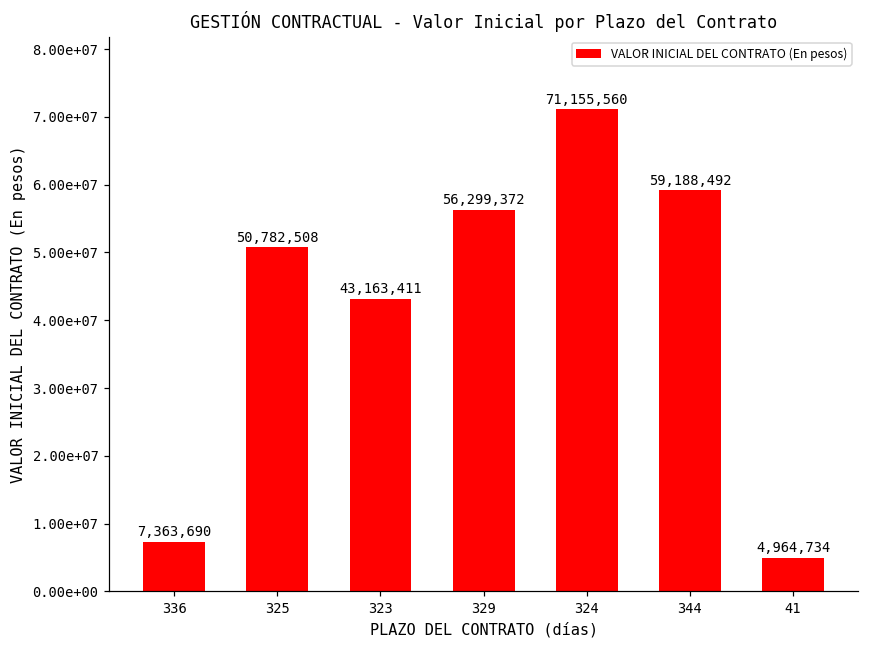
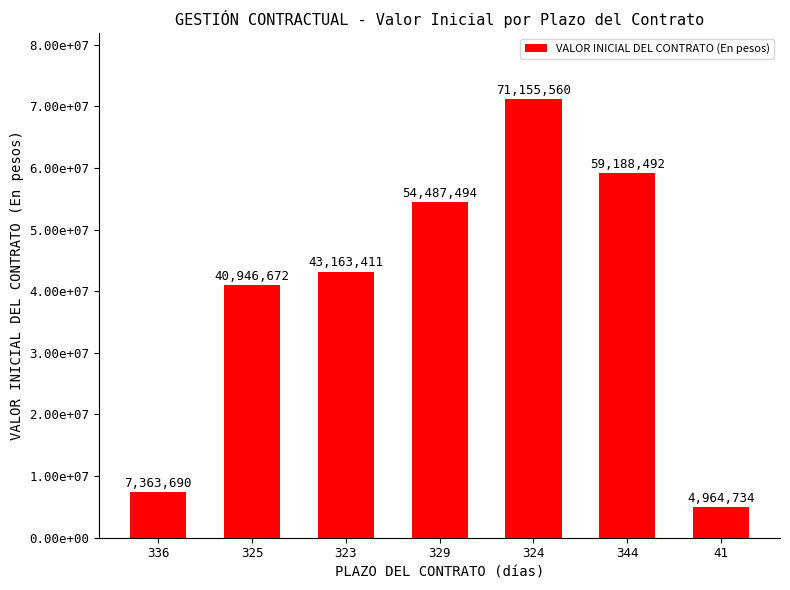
325: 50,782,508 -> 40,946,672
329: 56,299,372 -> 54,487,494
